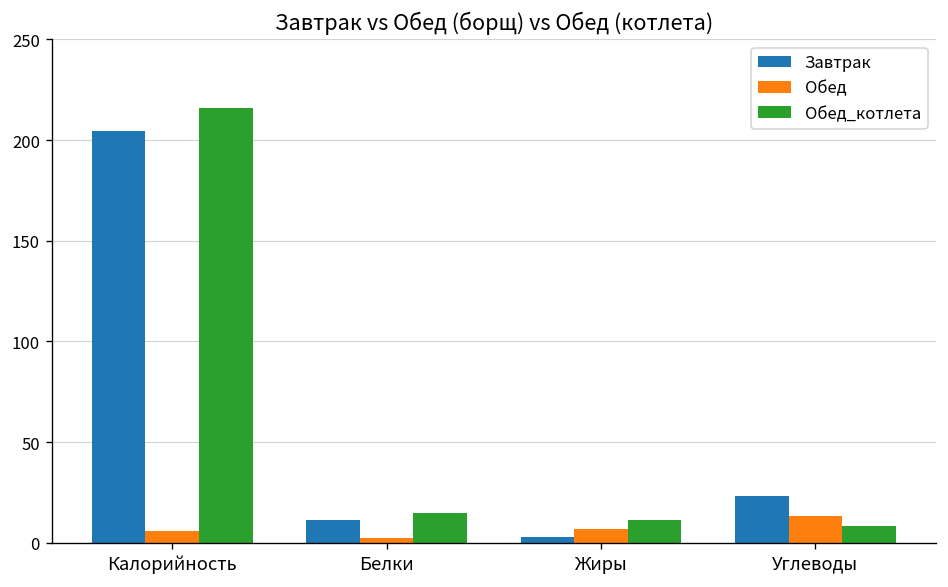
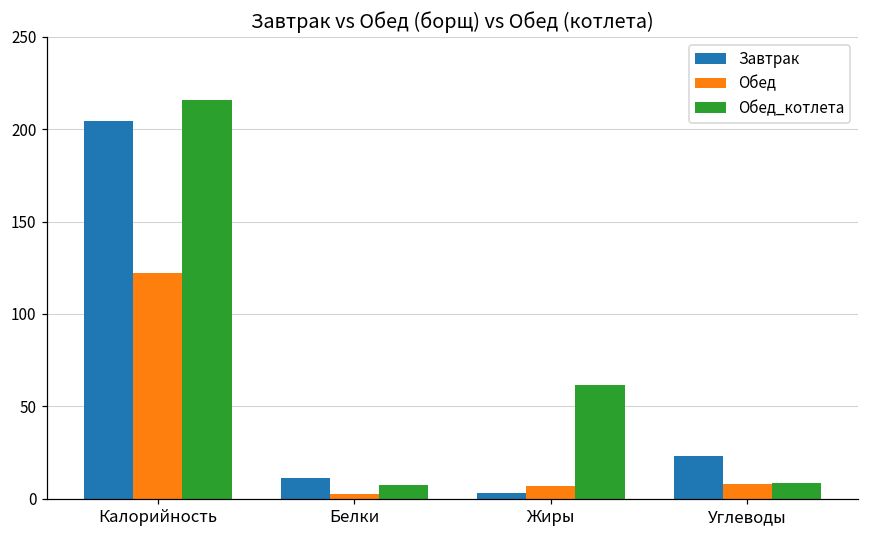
Обед, Калорийность: 6 -> 122
Обед_котлета, Белки: 15 -> 7
Обед_котлета, Жиры: 11 -> 61
Обед, Углеводы: 13 -> 8
